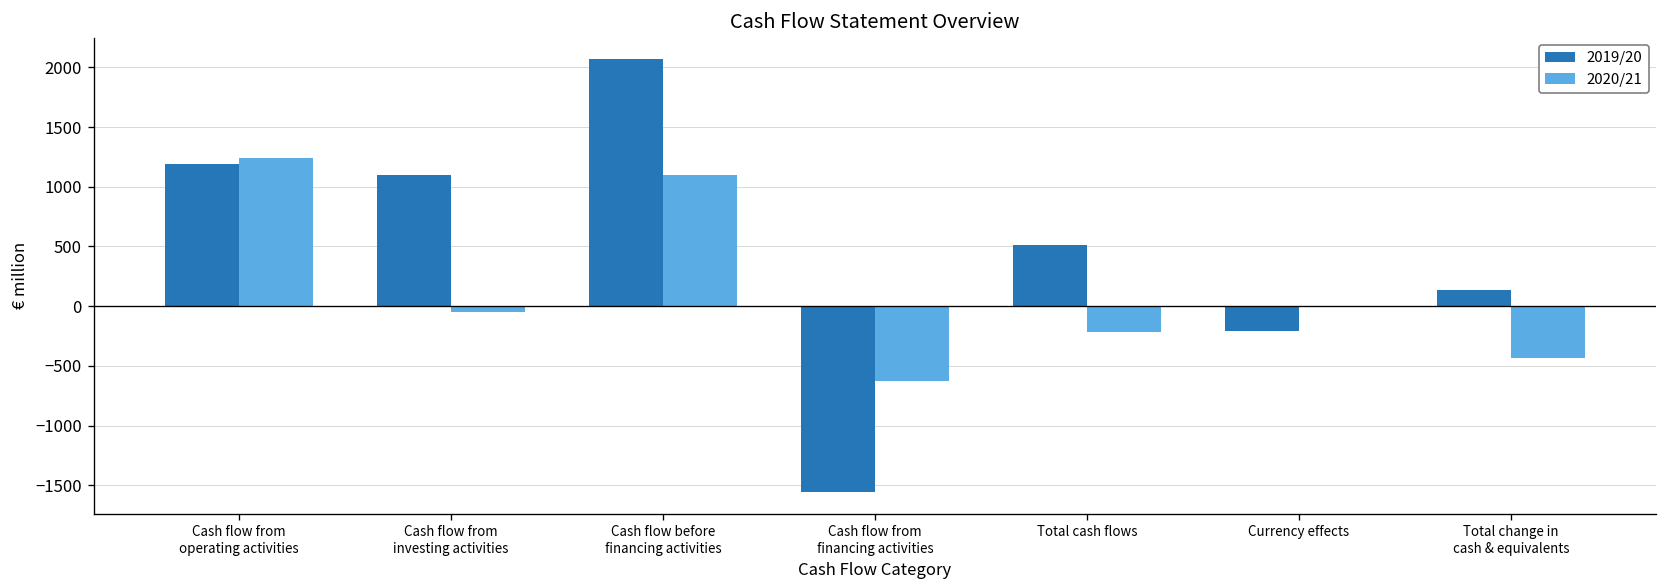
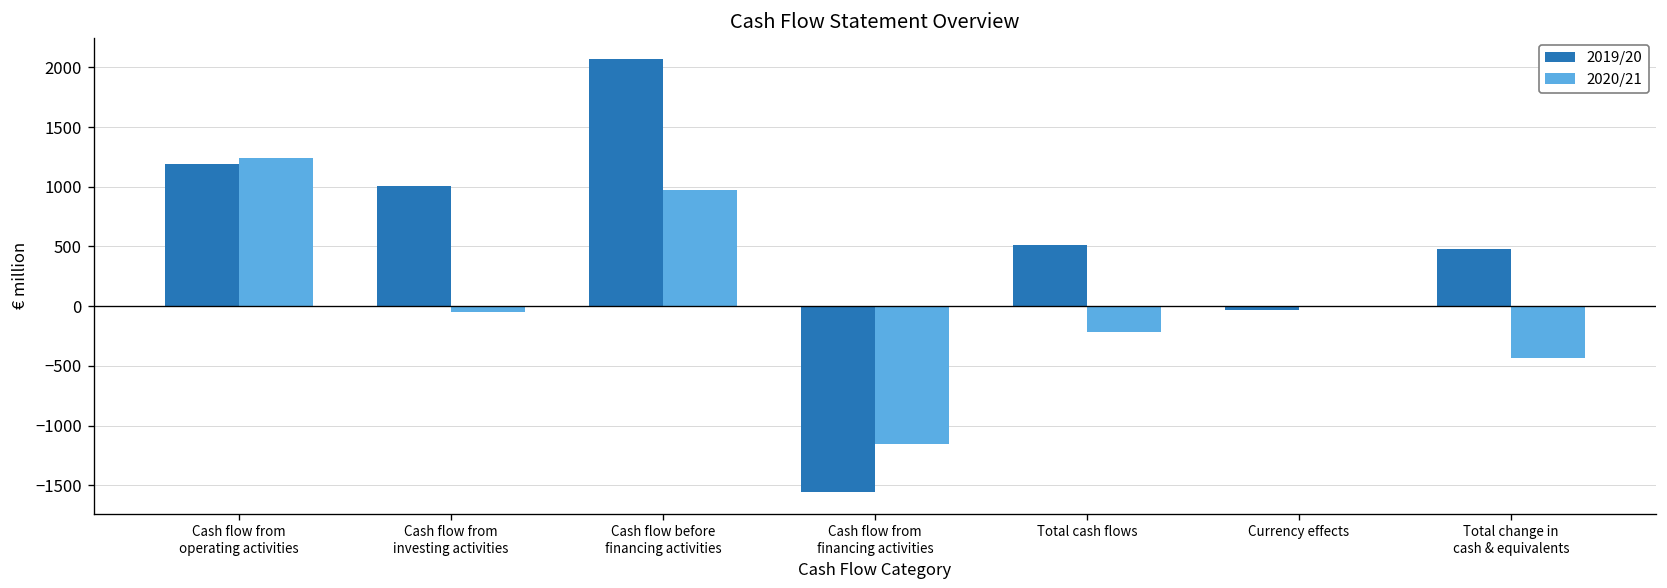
2019/20, Cash flow from investing activities: 1100 -> 1000
2020/21, Cash flow before financing activities: 1100 -> 1000
2020/21, Cash flow from financing activities: -600 -> -1200
2019/20, Currency effects: -200 -> 0
2019/20, Total change in cash & equivalents: 100 -> 500
